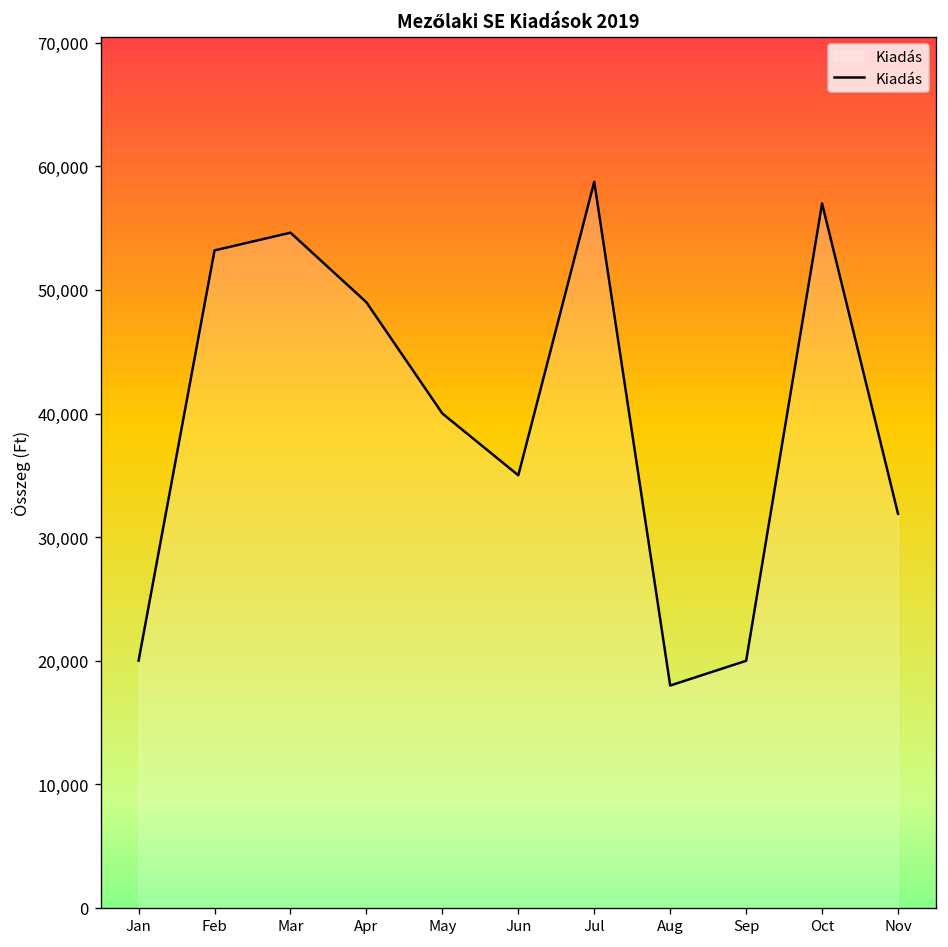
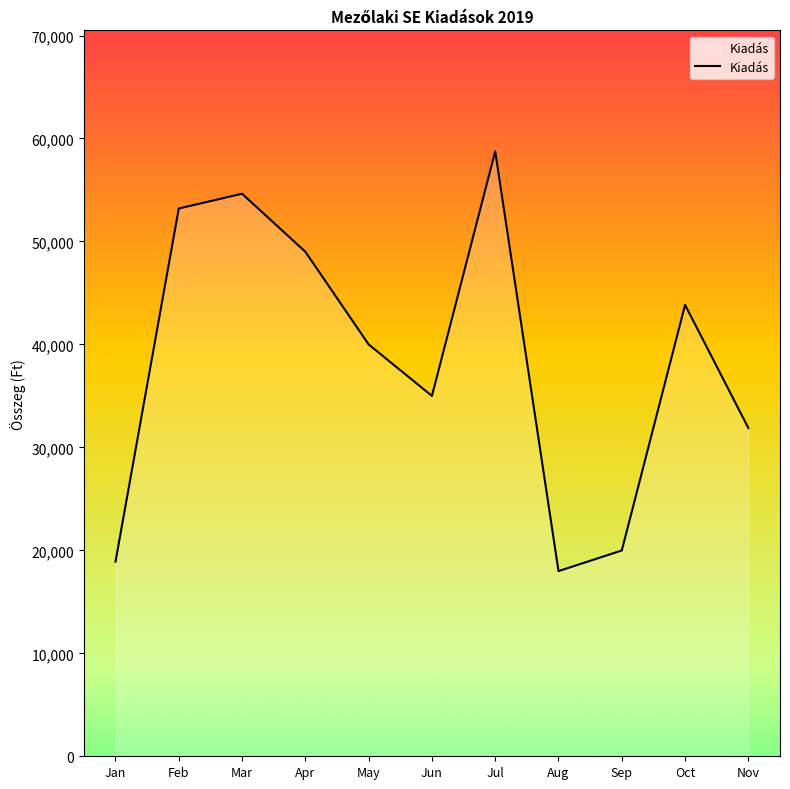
Jan: 20,000 -> 18,900
Oct: 57,000 -> 43,800
